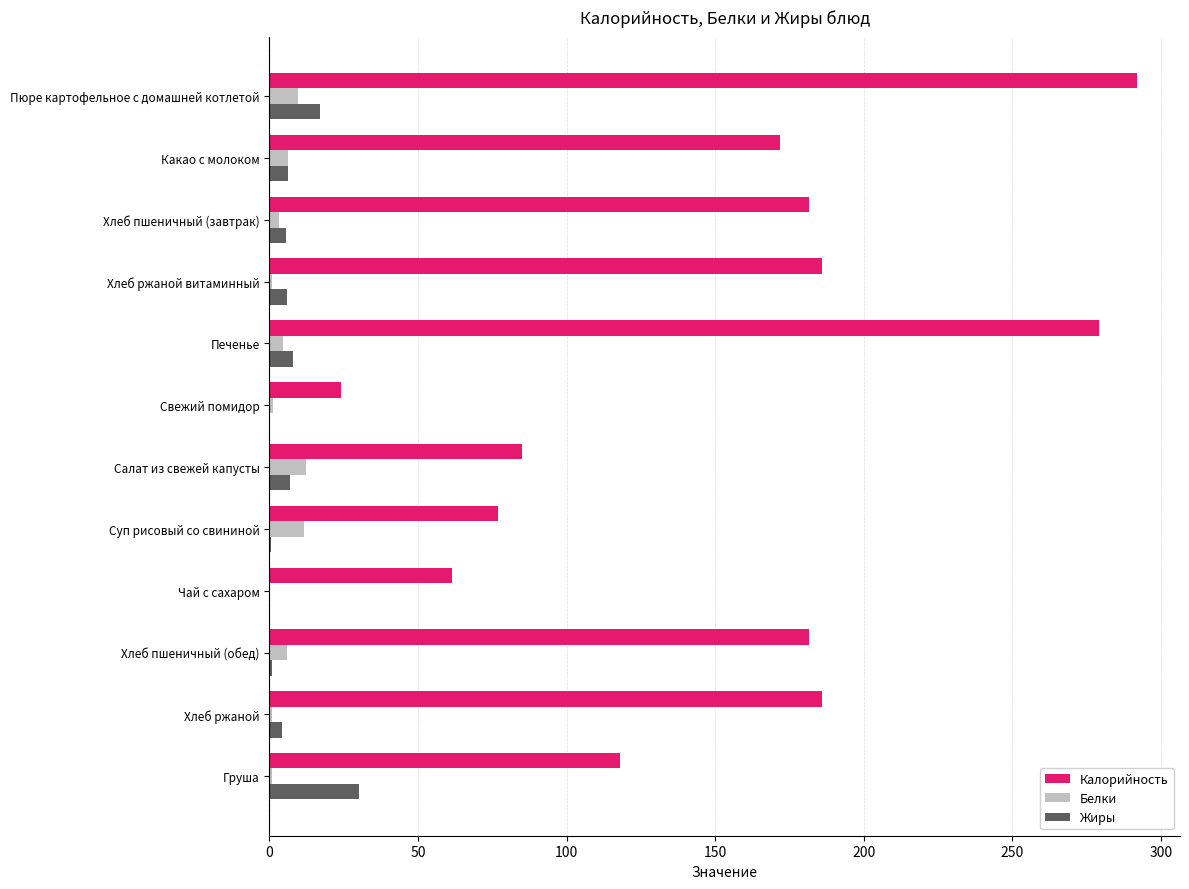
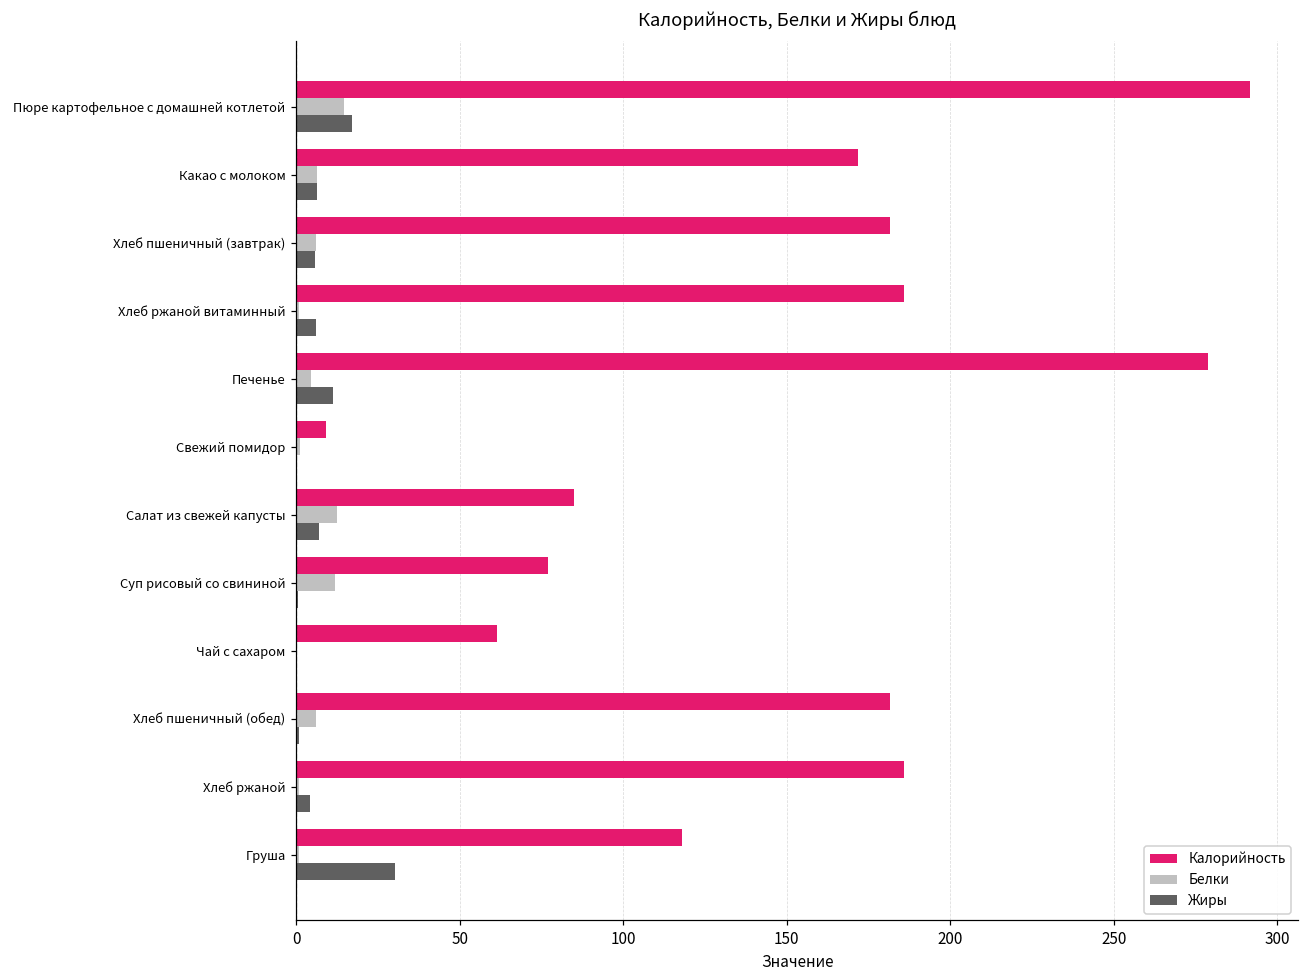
Белки, Пюре картофельное с домашней котлетой: 10 -> 15
Белки, Хлеб пшеничный (завтрак): 3 -> 6
Жиры, Печенье: 8 -> 11
Калорийность, Свежий помидор: 24 -> 9
